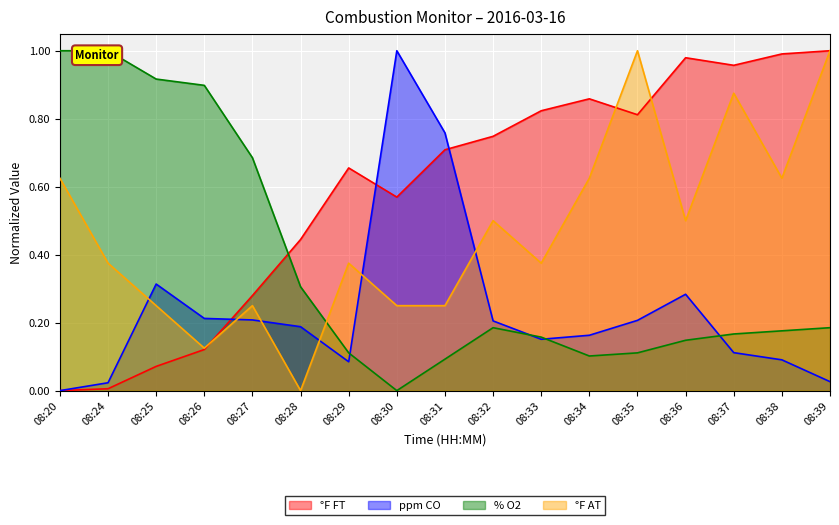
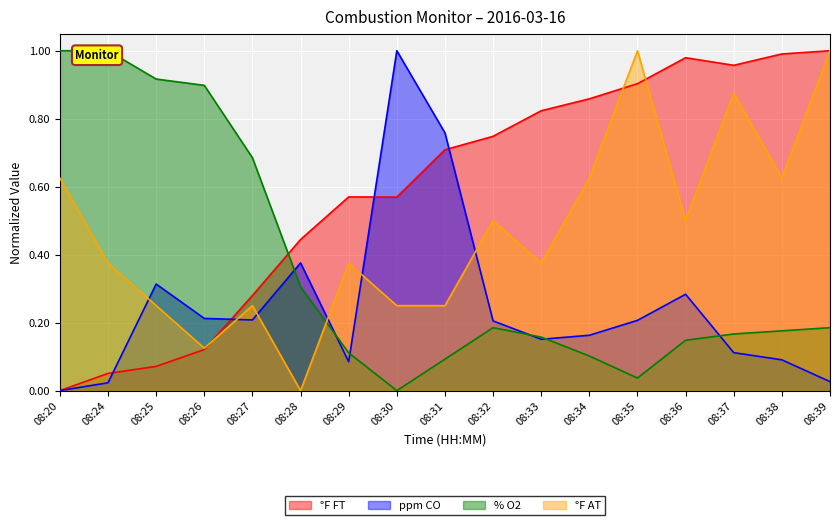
°F FT, 08:24: 0.01 -> 0.05
ppm CO, 08:28: 0.19 -> 0.38
°F FT, 08:29: 0.66 -> 0.57
°F FT, 08:35: 0.81 -> 0.90
% O2, 08:35: 0.11 -> 0.04
